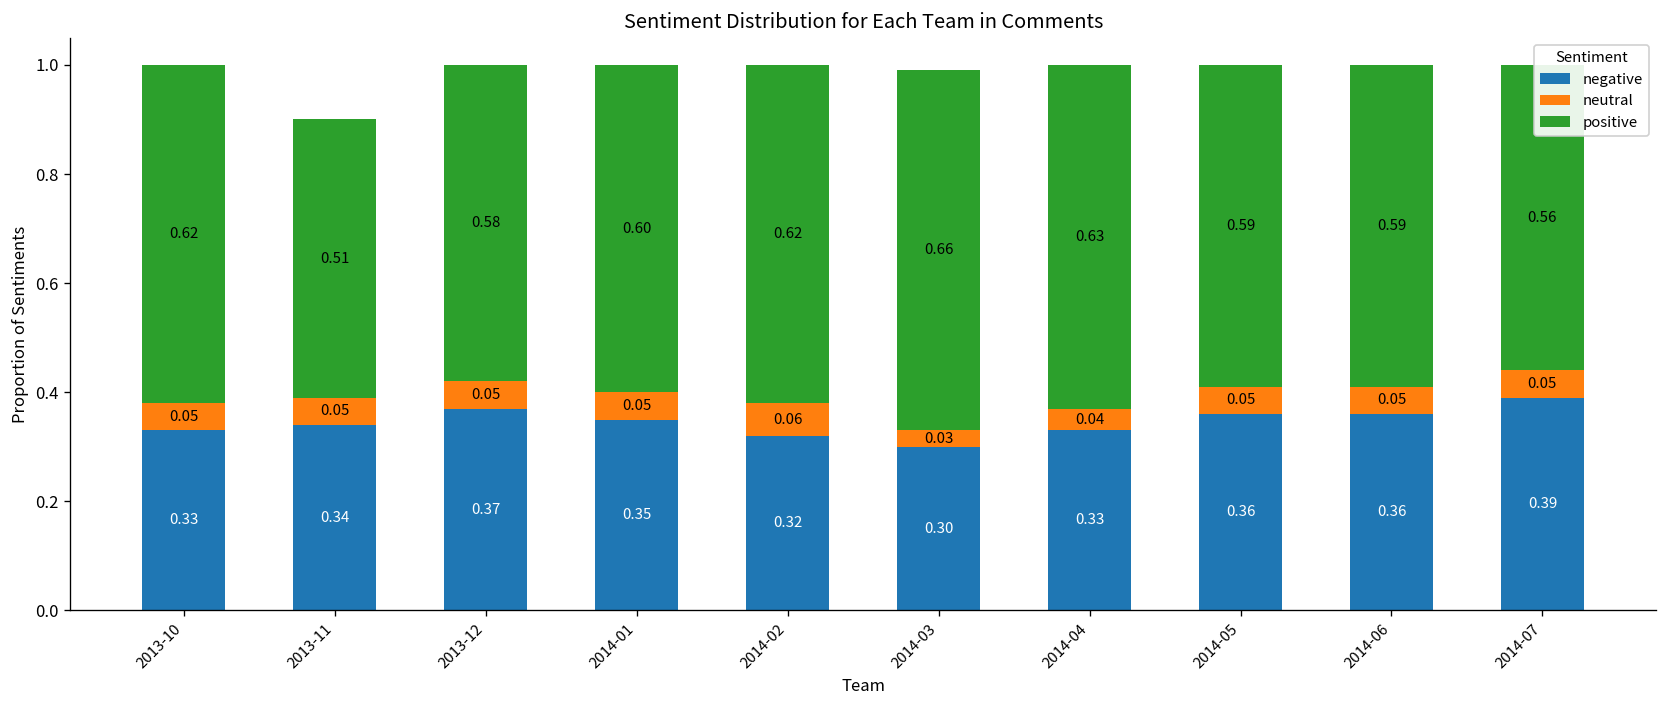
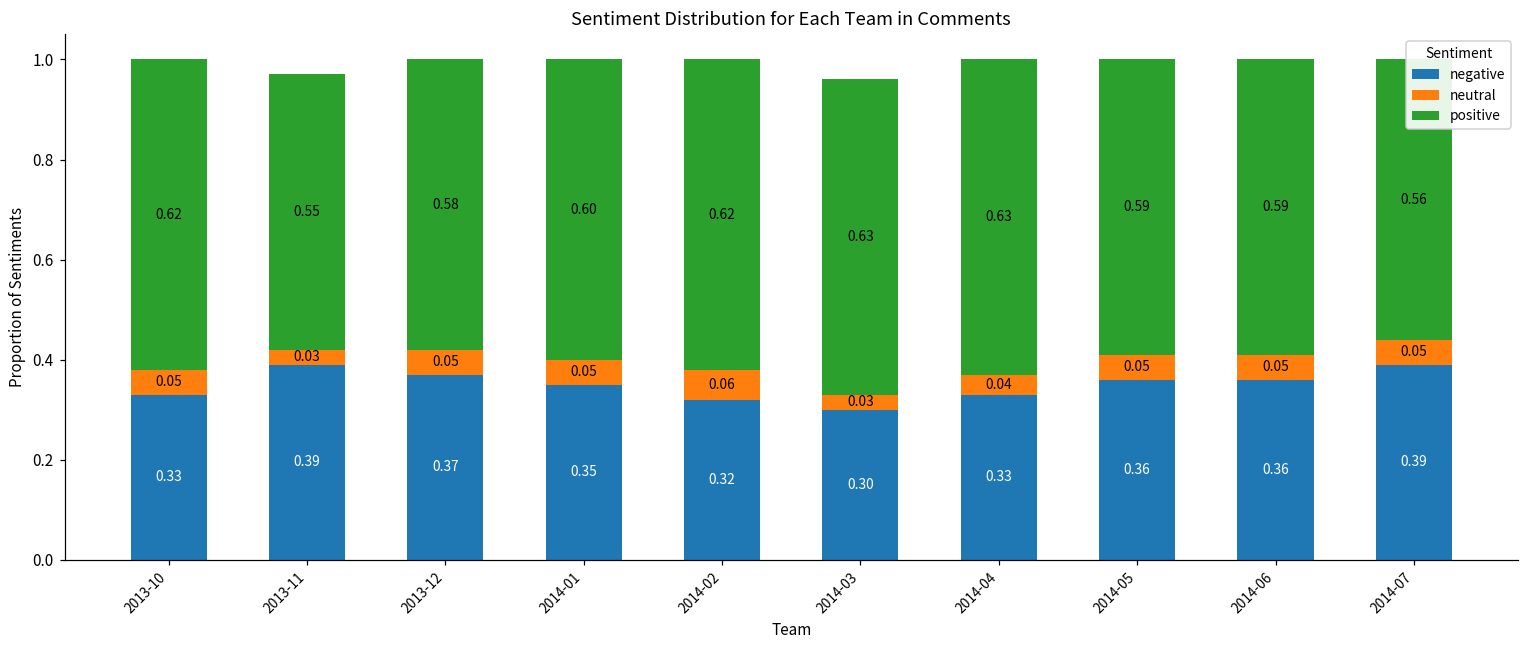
negative, 2013-11: 0.34 -> 0.39
neutral, 2013-11: 0.05 -> 0.03
positive, 2013-11: 0.51 -> 0.55
positive, 2014-03: 0.66 -> 0.63
